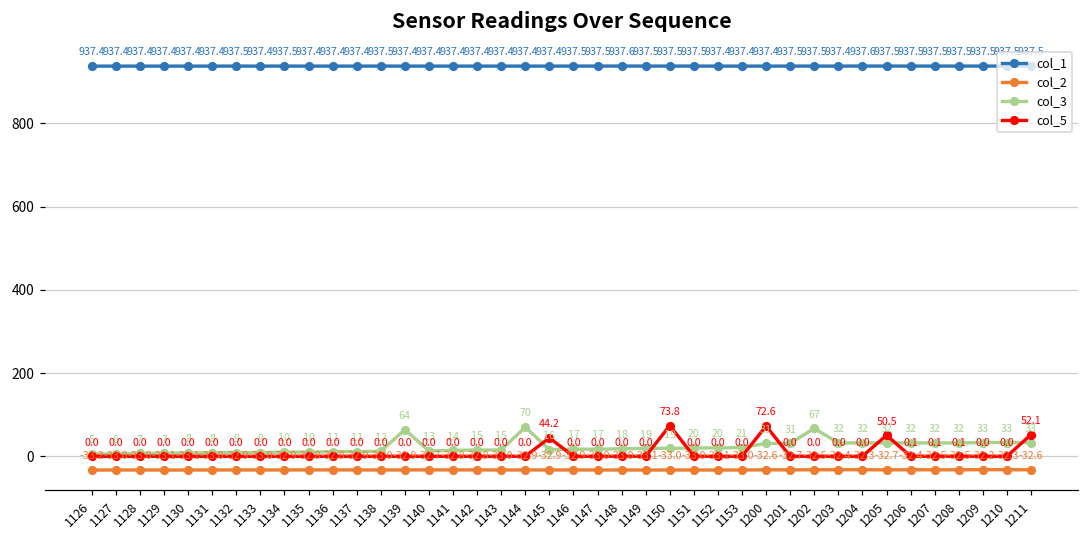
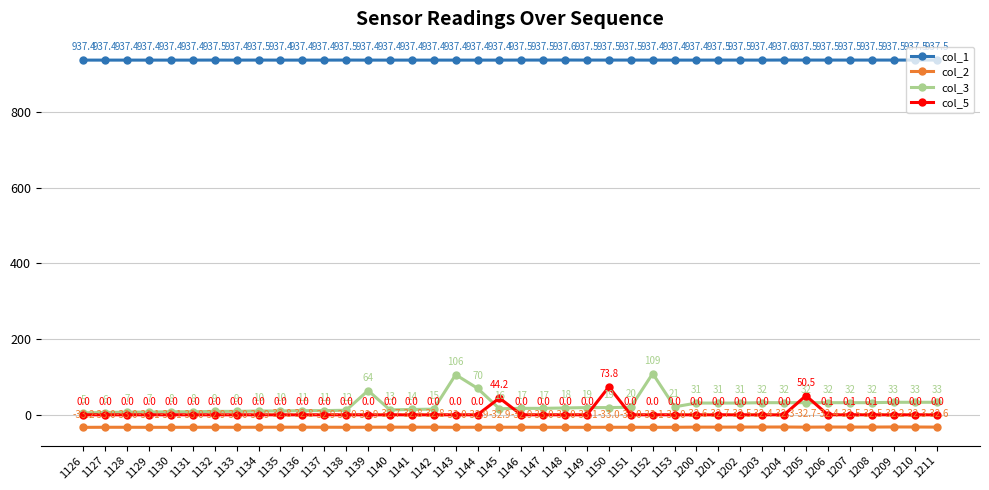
col_3, 1143: 15 -> 106
col_3, 1152: 20 -> 109
col_5, 1200: 72.6 -> 0.0
col_3, 1202: 67 -> 31
col_5, 1211: 52.1 -> 0.0
